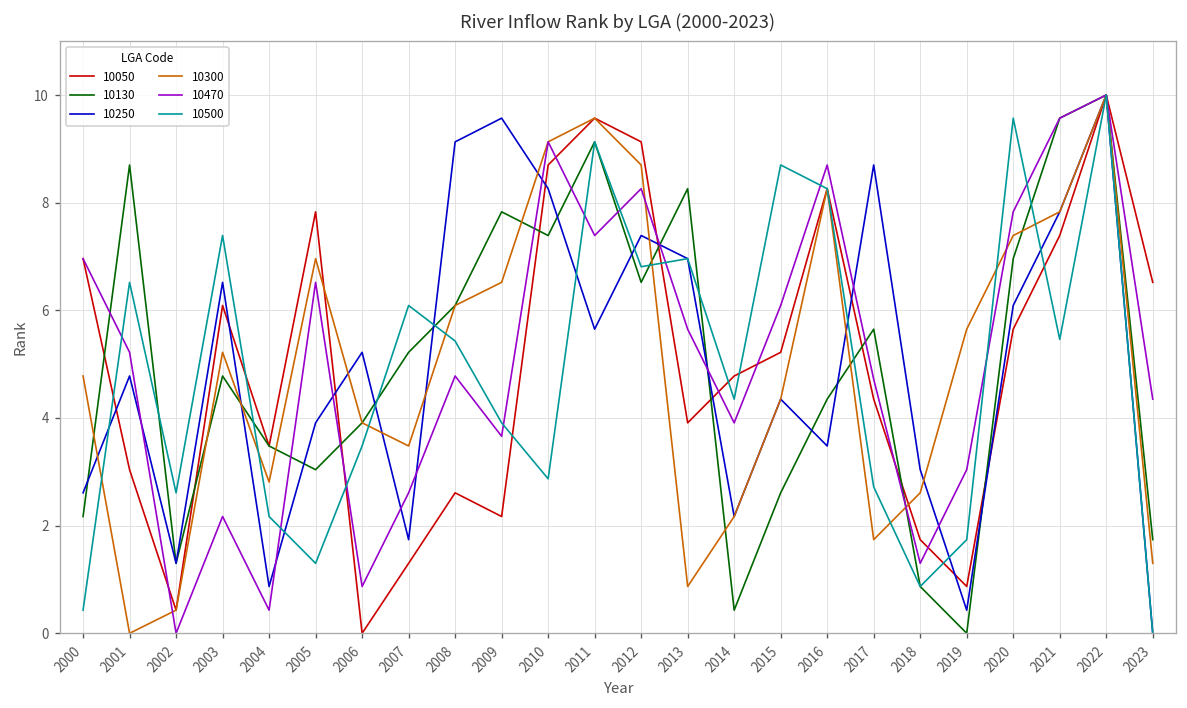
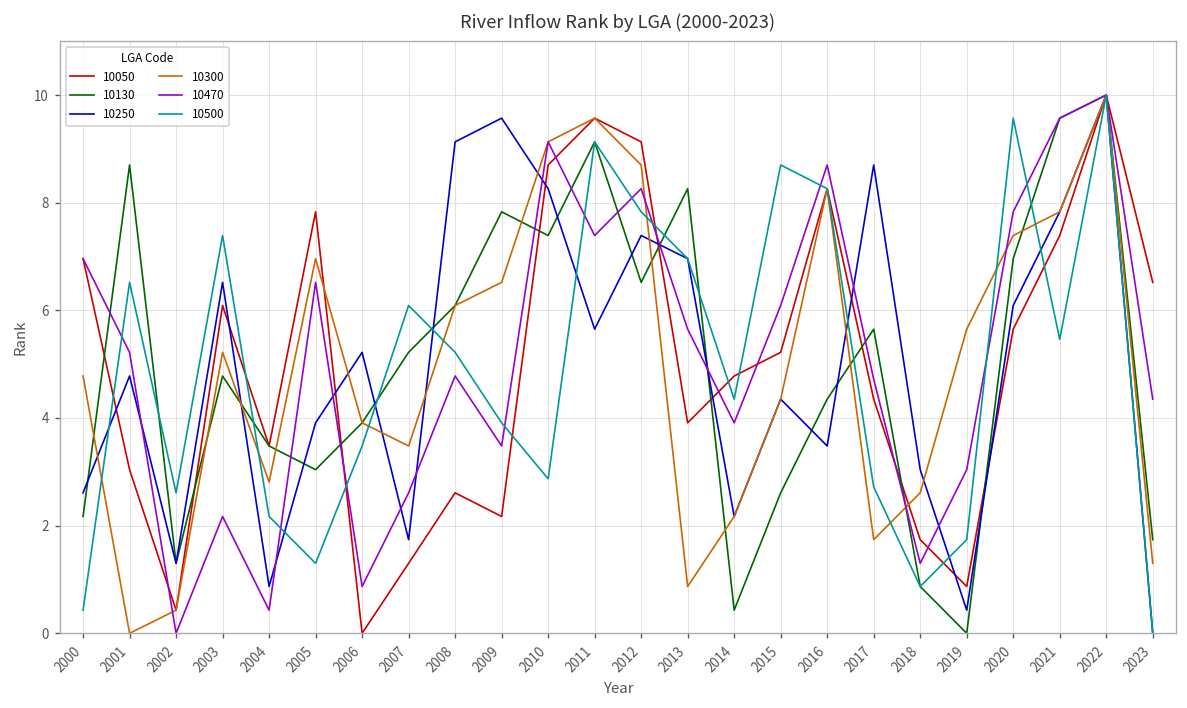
10500, 2008: 5.4 -> 5.2
10470, 2009: 3.7 -> 3.5
10500, 2012: 6.8 -> 7.8
